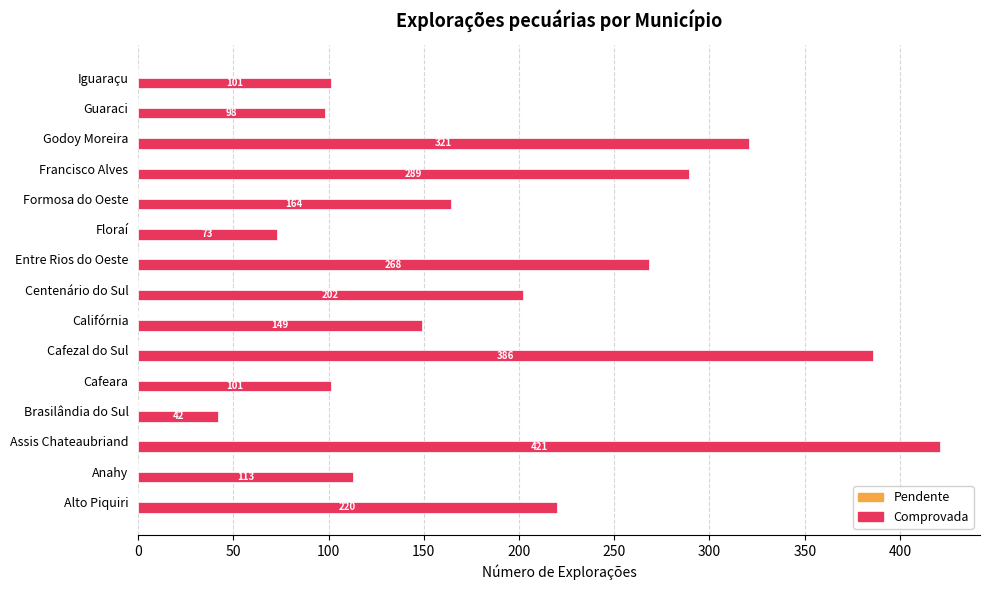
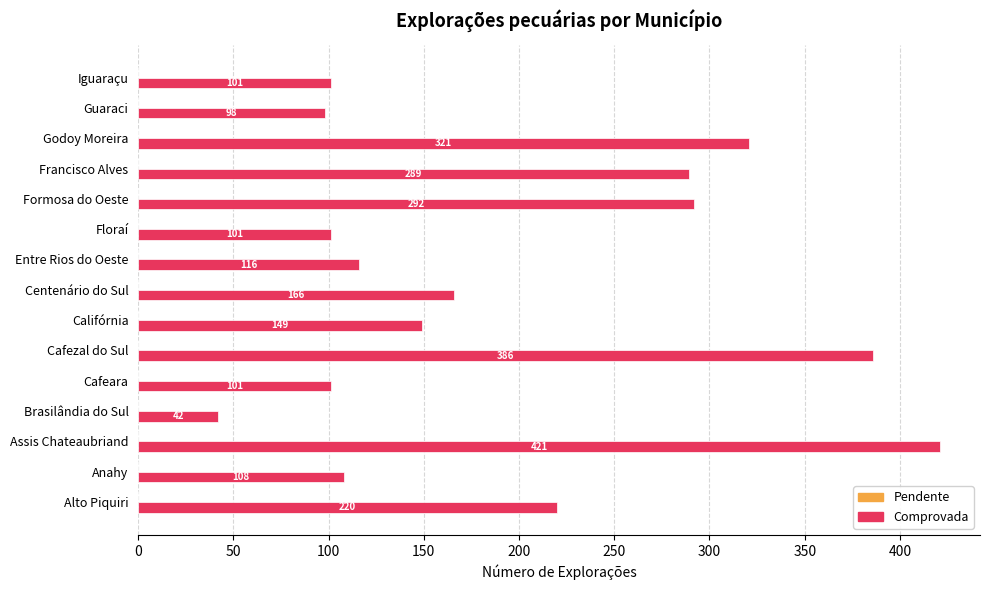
Comprovada, Formosa do Oeste: 164 -> 292
Comprovada, Floraí: 73 -> 101
Comprovada, Entre Rios do Oeste: 268 -> 116
Comprovada, Centenário do Sul: 202 -> 166
Comprovada, Anahy: 113 -> 108
